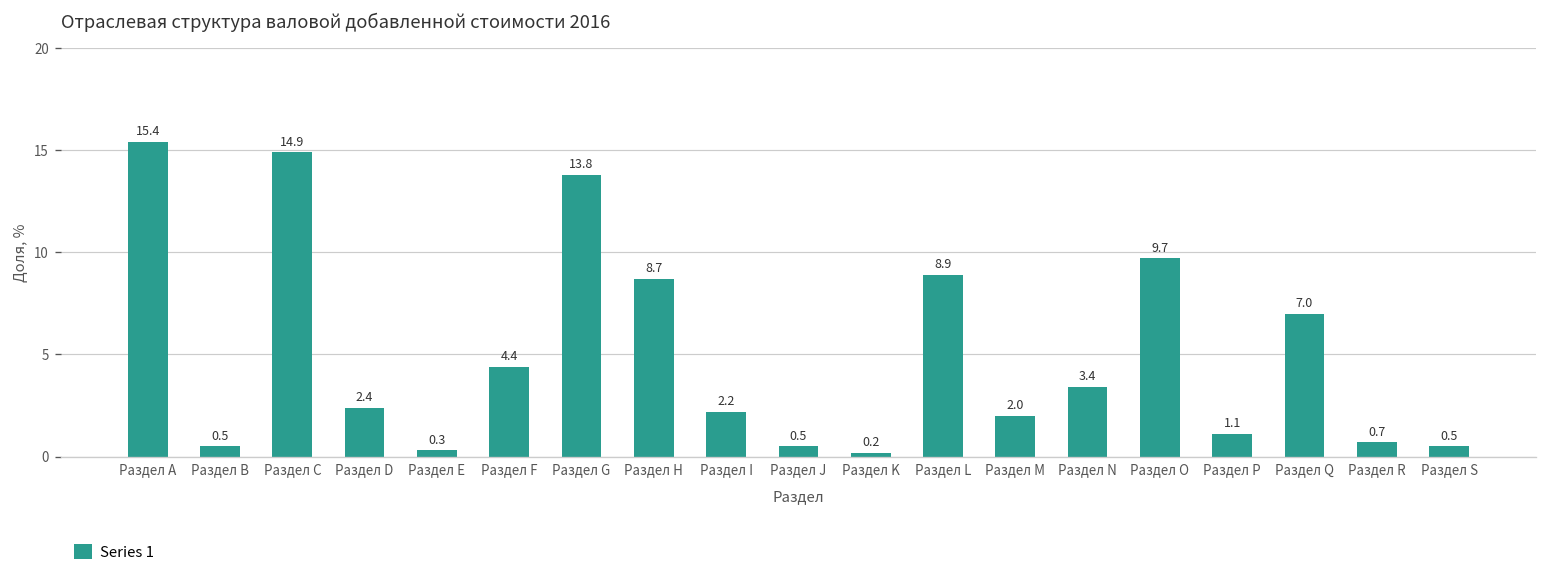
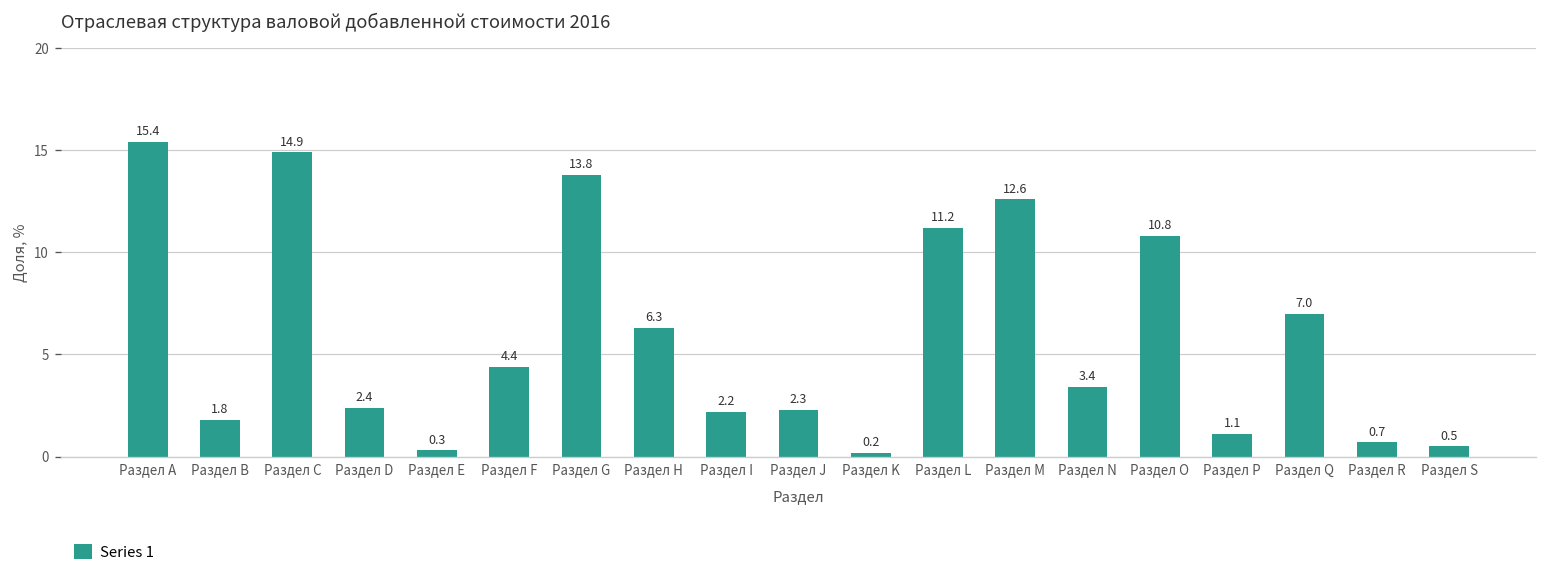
Раздел B: 0.5 -> 1.8
Раздел H: 8.7 -> 6.3
Раздел J: 0.5 -> 2.3
Раздел L: 8.9 -> 11.2
Раздел M: 2.0 -> 12.6
Раздел О: 9.7 -> 10.8
